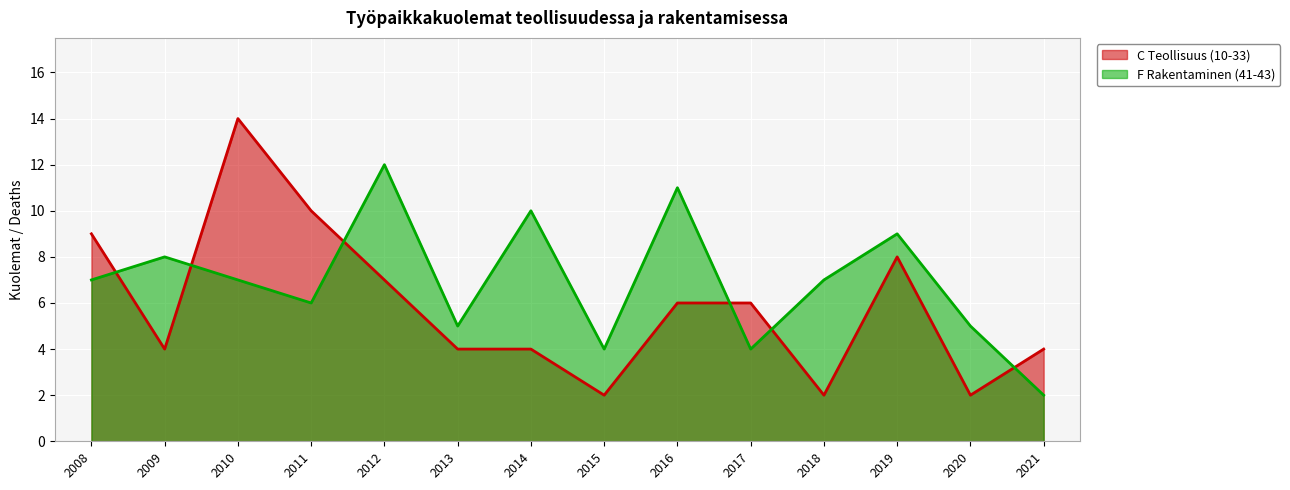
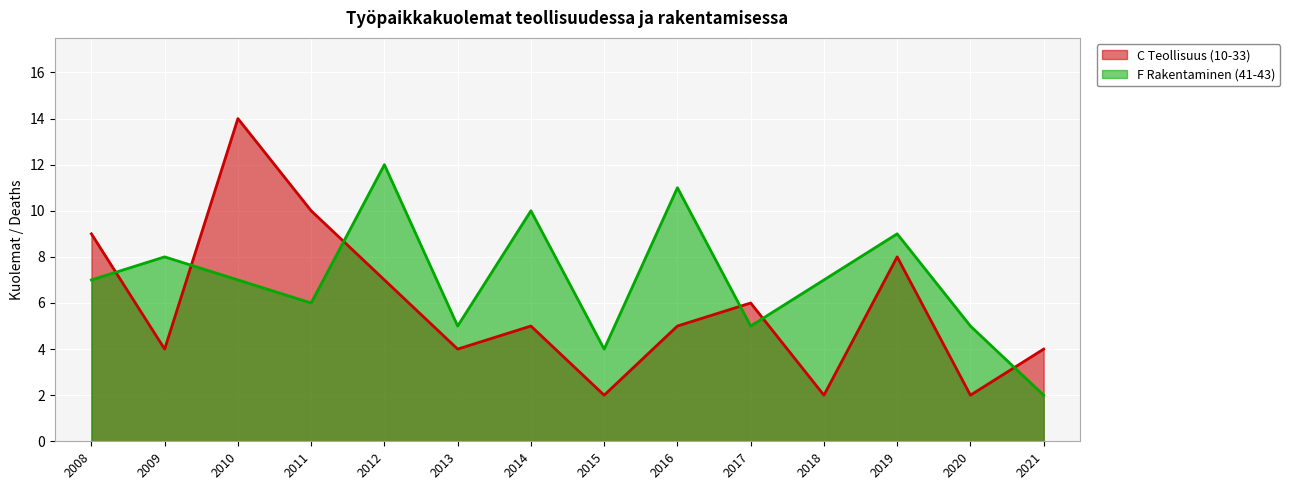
C Teollisuus (10-33), 2014: 4 -> 5
C Teollisuus (10-33), 2016: 6 -> 5
F Rakentaminen (41-43), 2017: 4 -> 5
